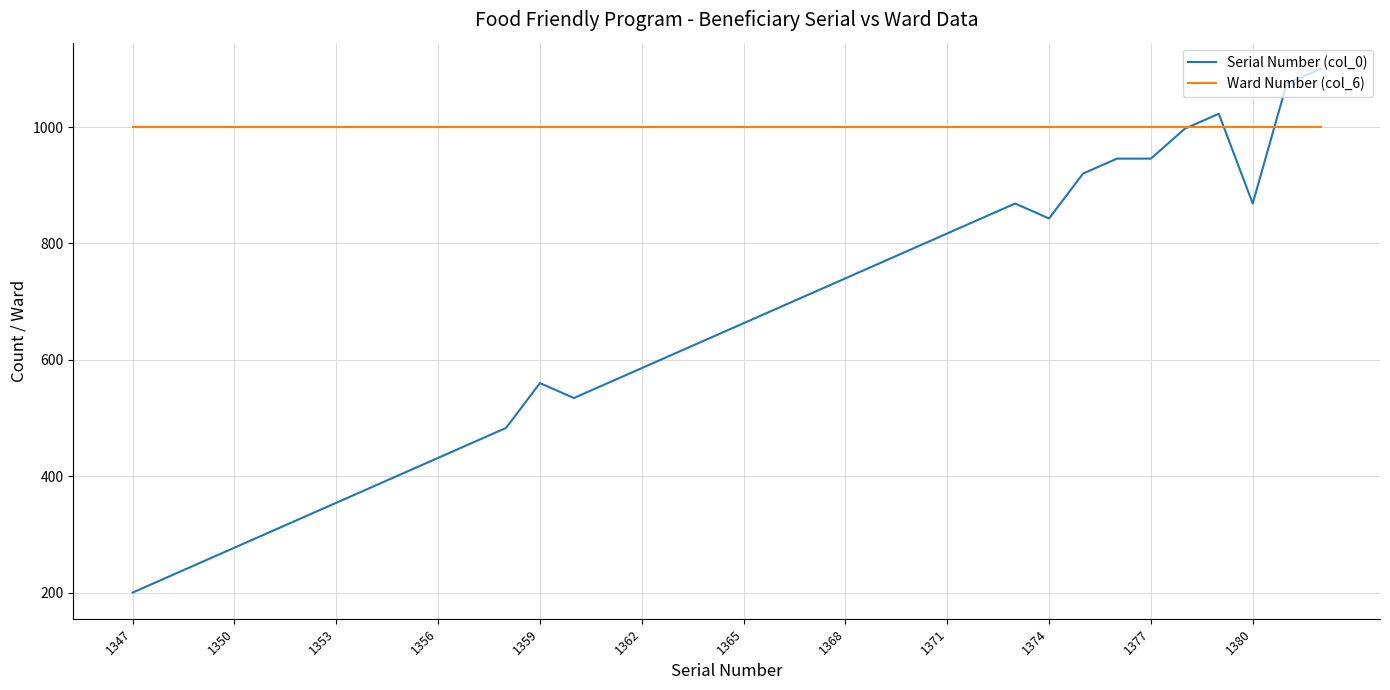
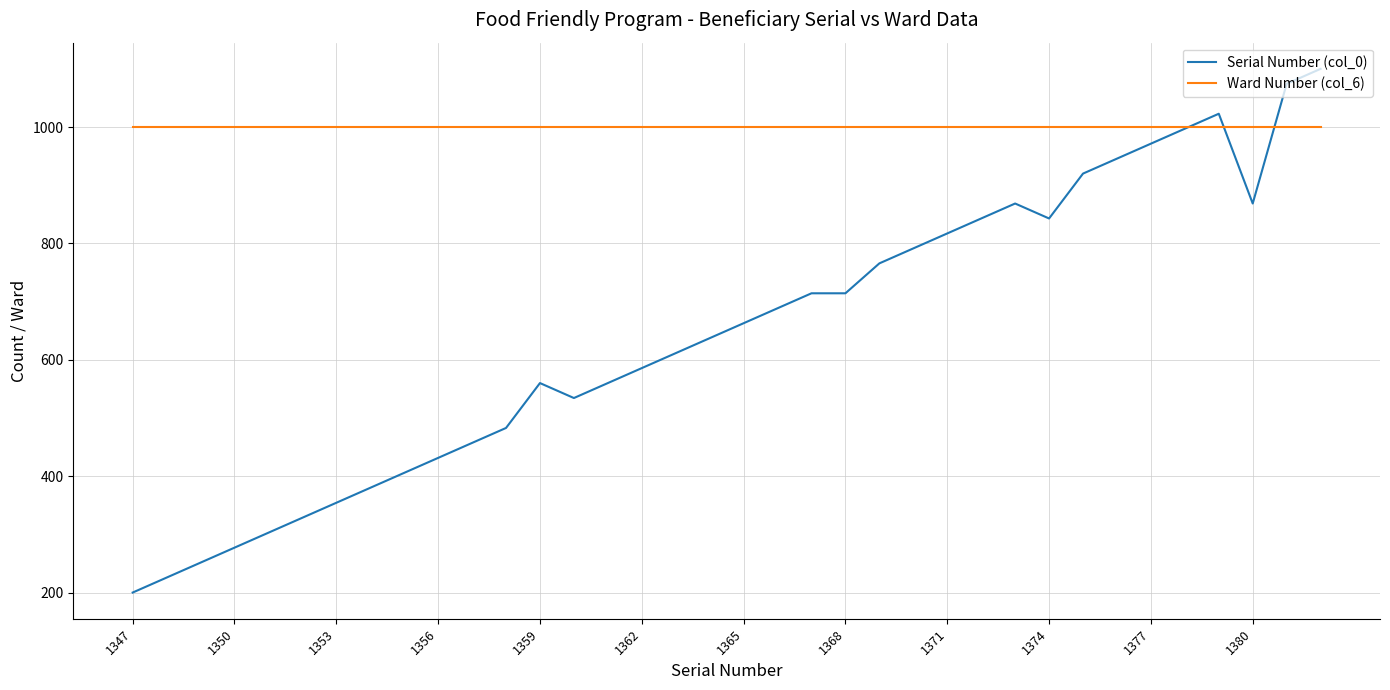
Serial Number (col_0), 1368: 740 -> 710
Serial Number (col_0), 1377: 950 -> 970
